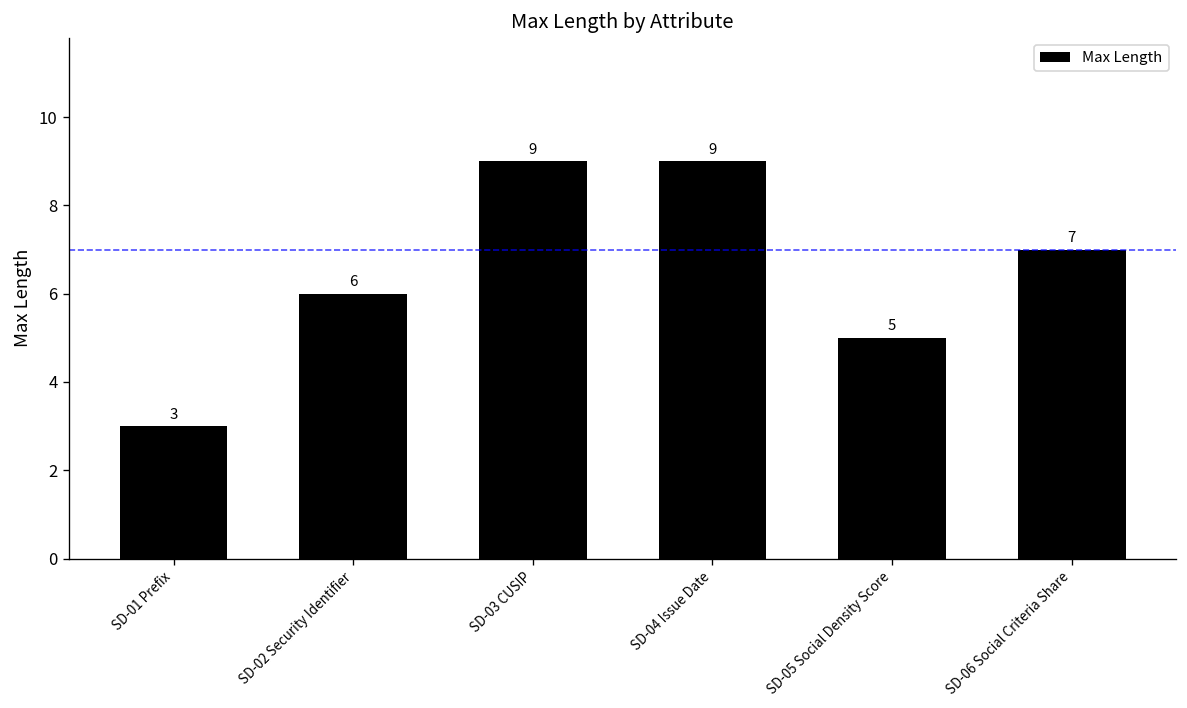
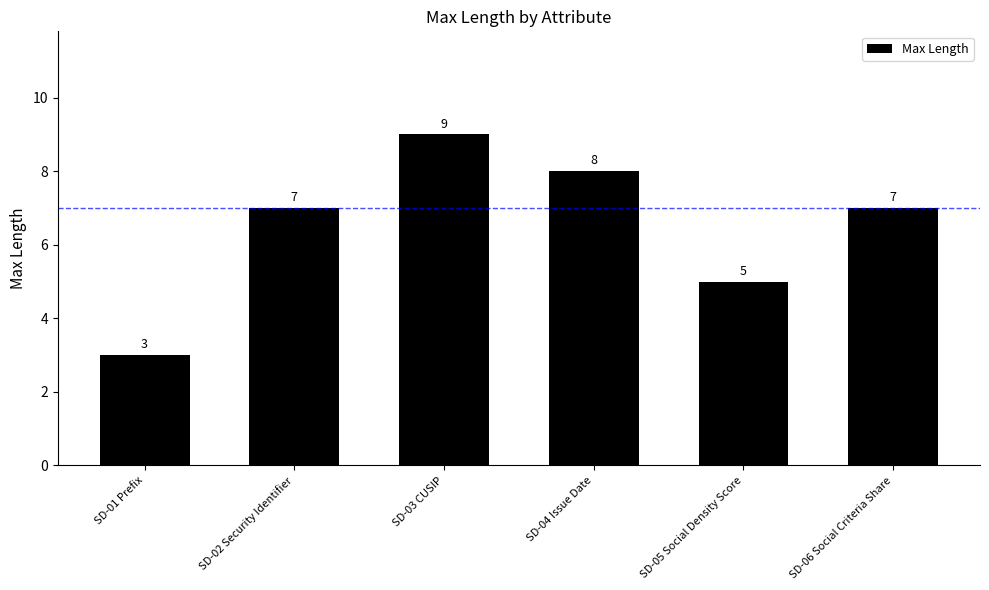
SD-02 Security Identifier: 6 -> 7
SD-04 Issue Date: 9 -> 8
